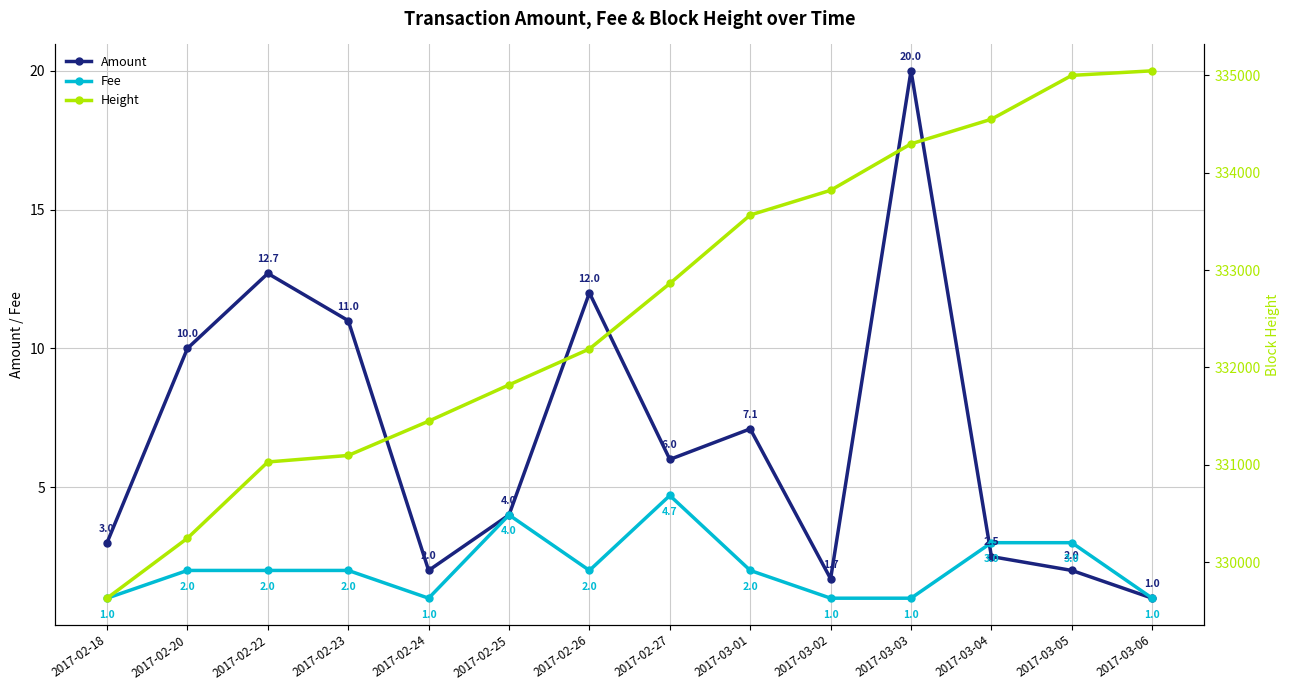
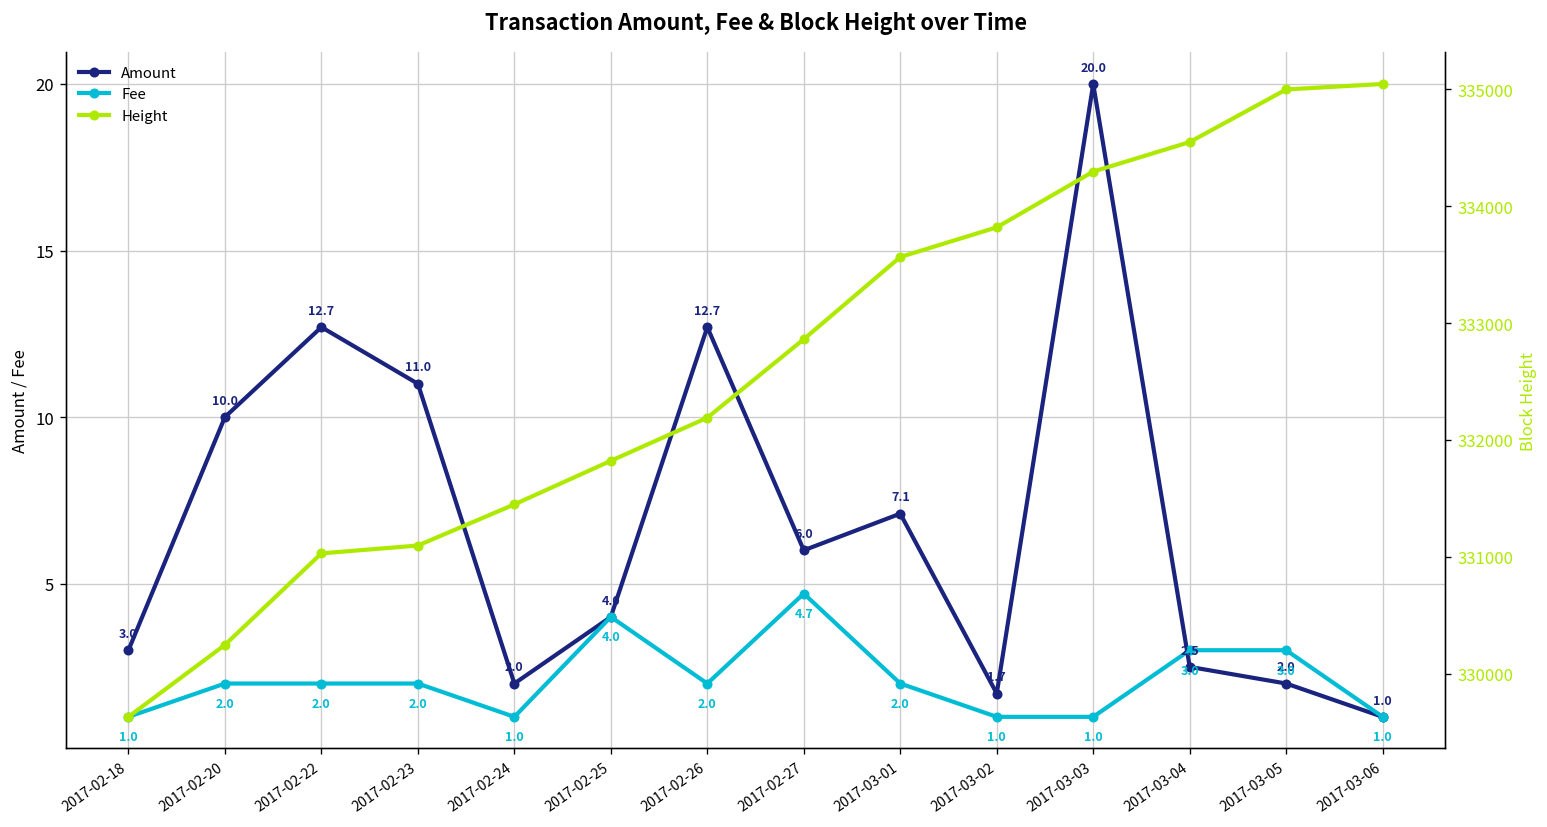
Amount, 2017-02-26: 12.0 -> 12.7
